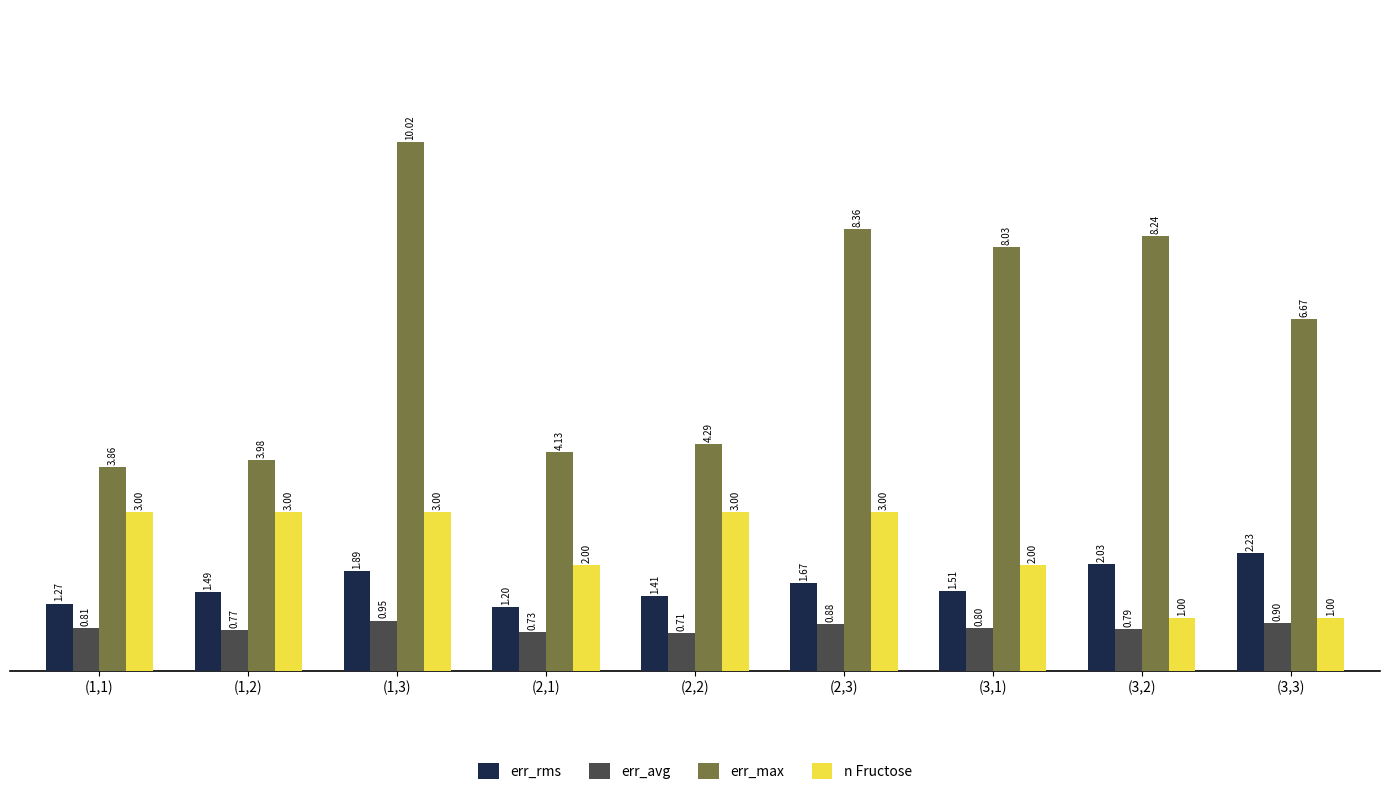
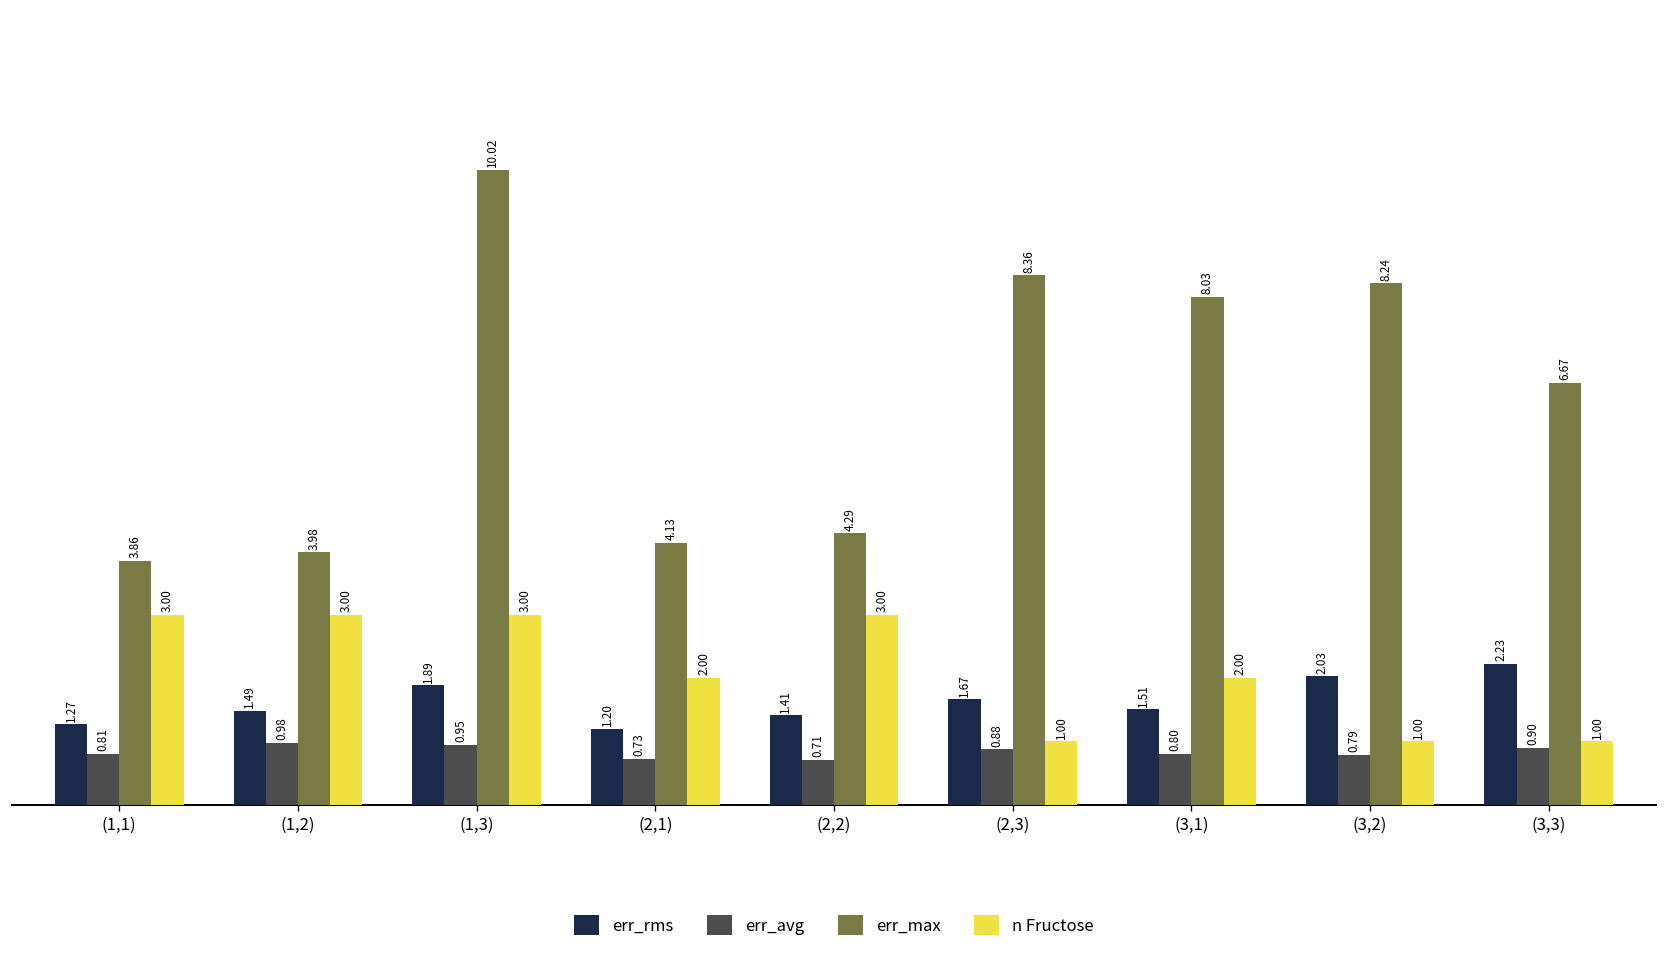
err_avg, (1,2): 0.77 -> 0.98
n Fructose, (2,3): 3.00 -> 1.00
